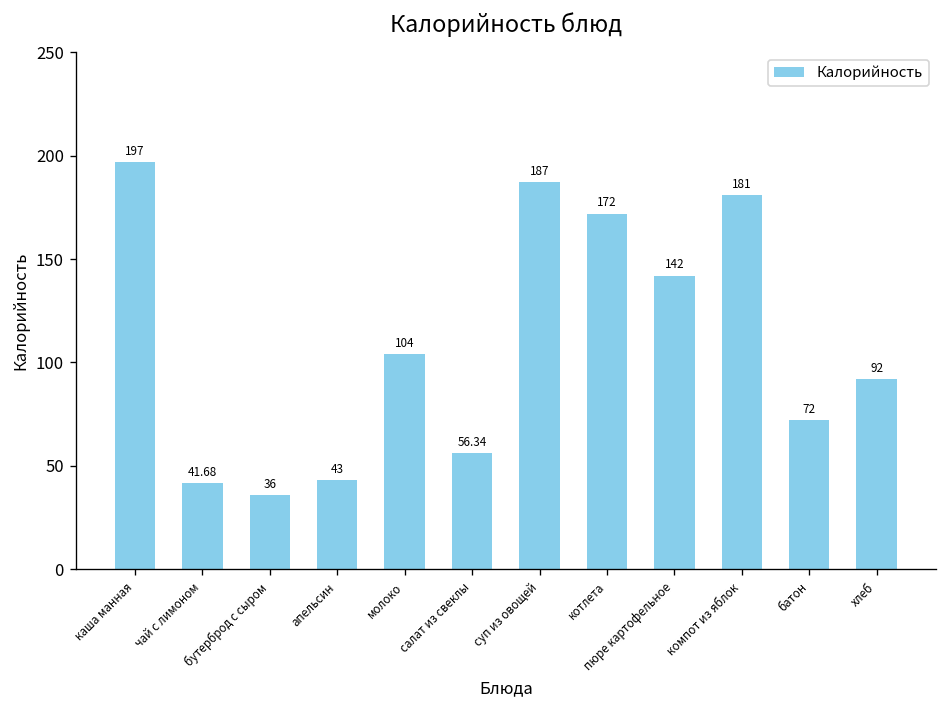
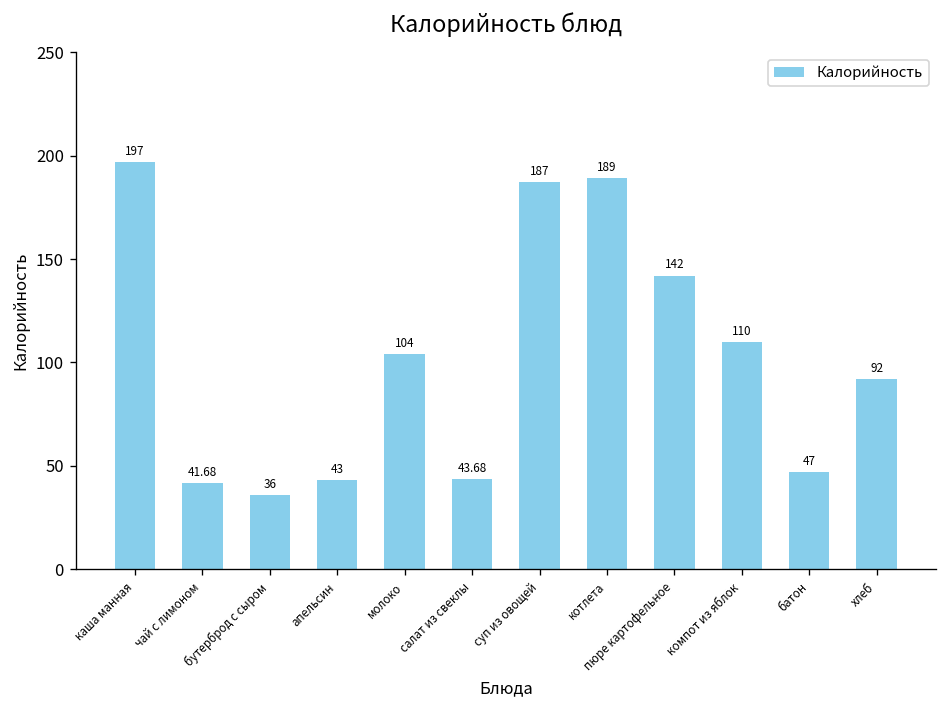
салат из свеклы: 56.34 -> 43.68
котлета: 172 -> 189
компот из яблок: 181 -> 110
батон: 72 -> 47
